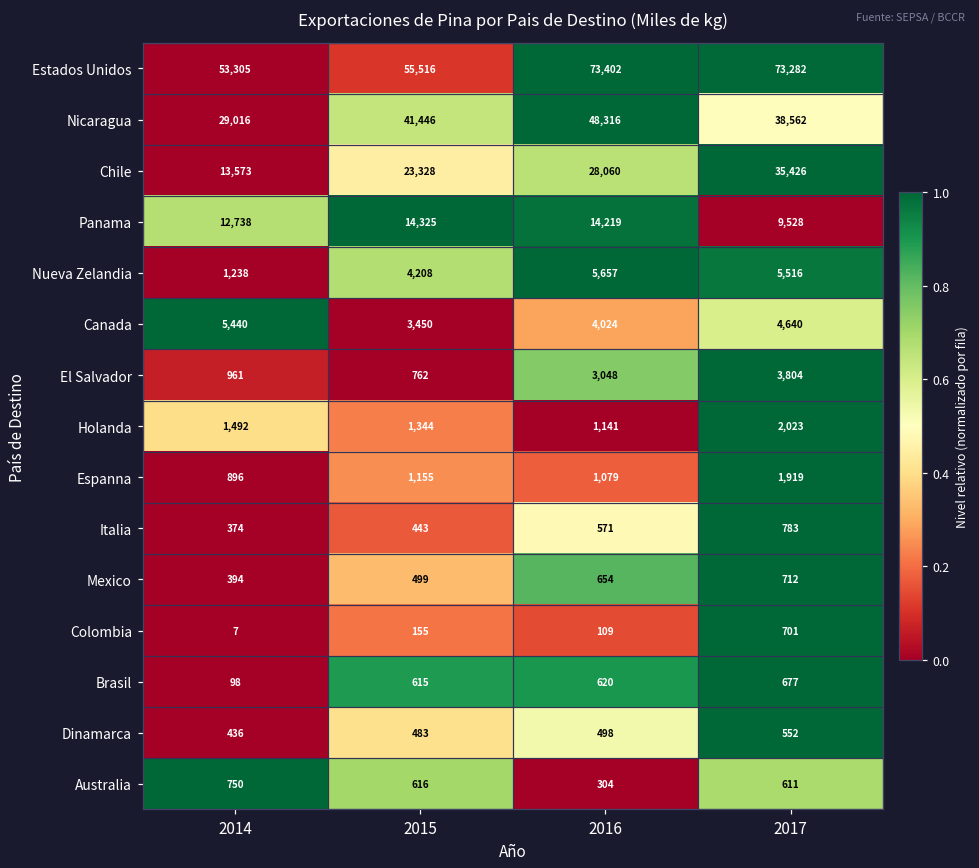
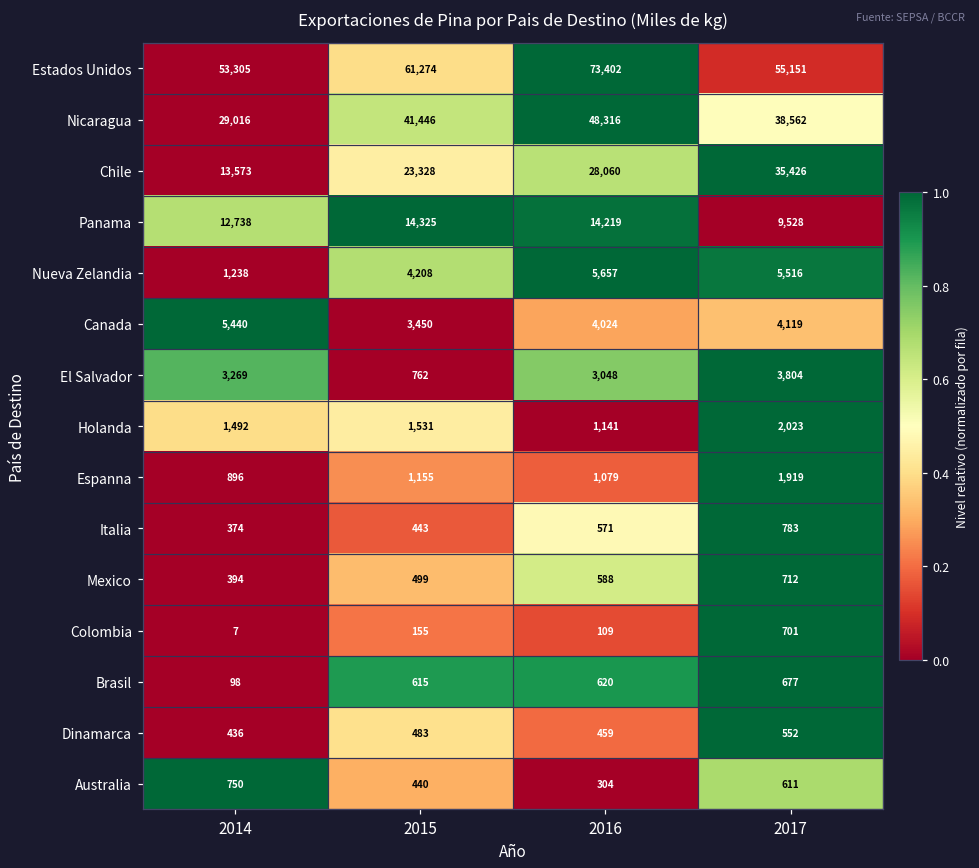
Estados Unidos, 2015: 55,516 -> 61,274
Estados Unidos, 2017: 73,282 -> 55,151
Canada, 2017: 4,640 -> 4,119
El Salvador, 2014: 961 -> 3,269
Holanda, 2015: 1,344 -> 1,531
Mexico, 2016: 654 -> 588
Dinamarca, 2016: 498 -> 459
Australia, 2015: 616 -> 440
